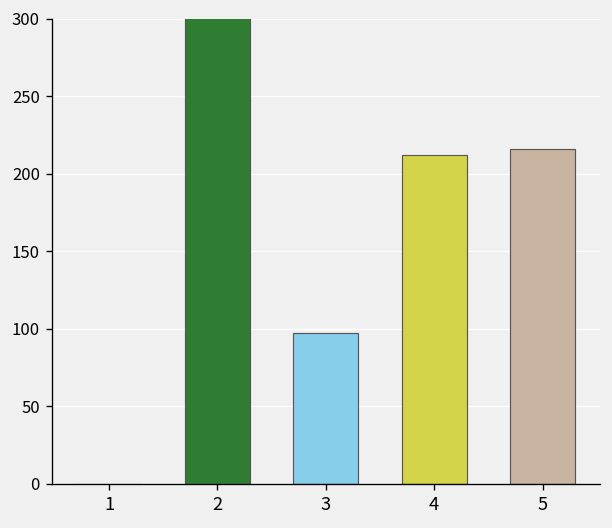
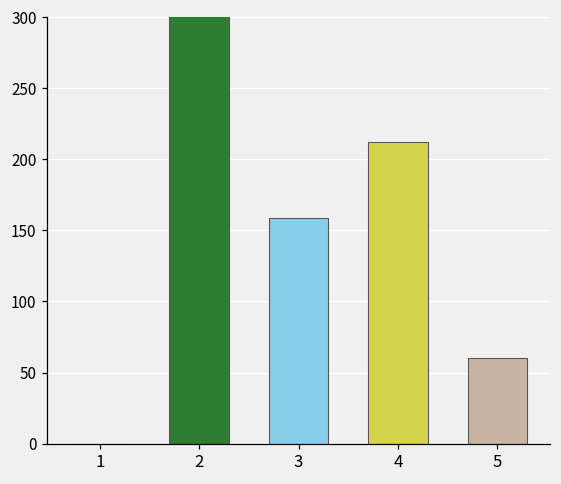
3: 97 -> 159
5: 216 -> 60
